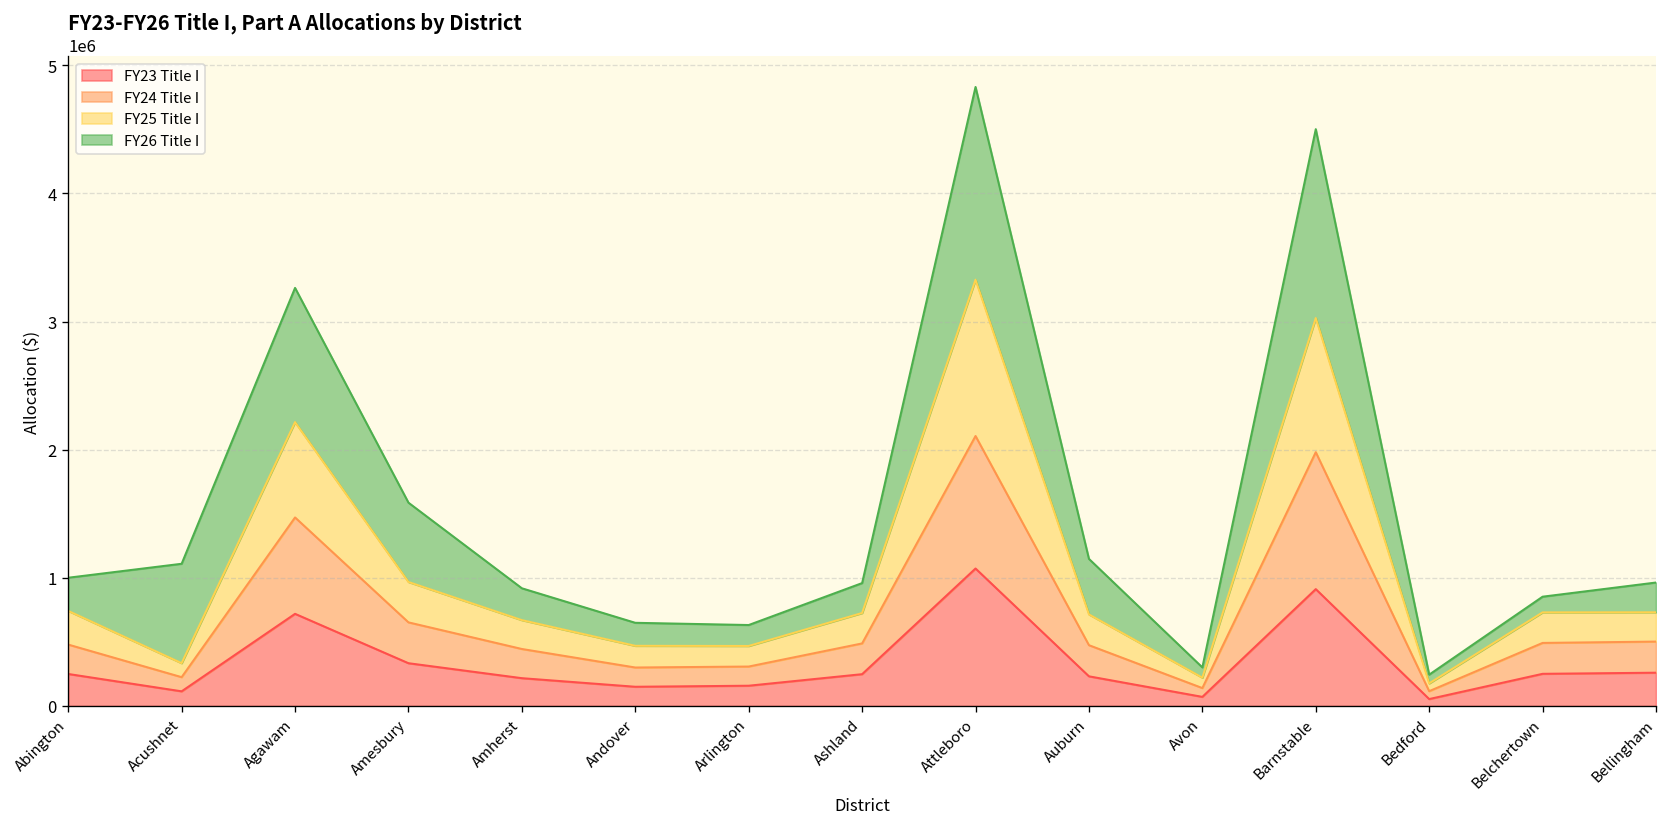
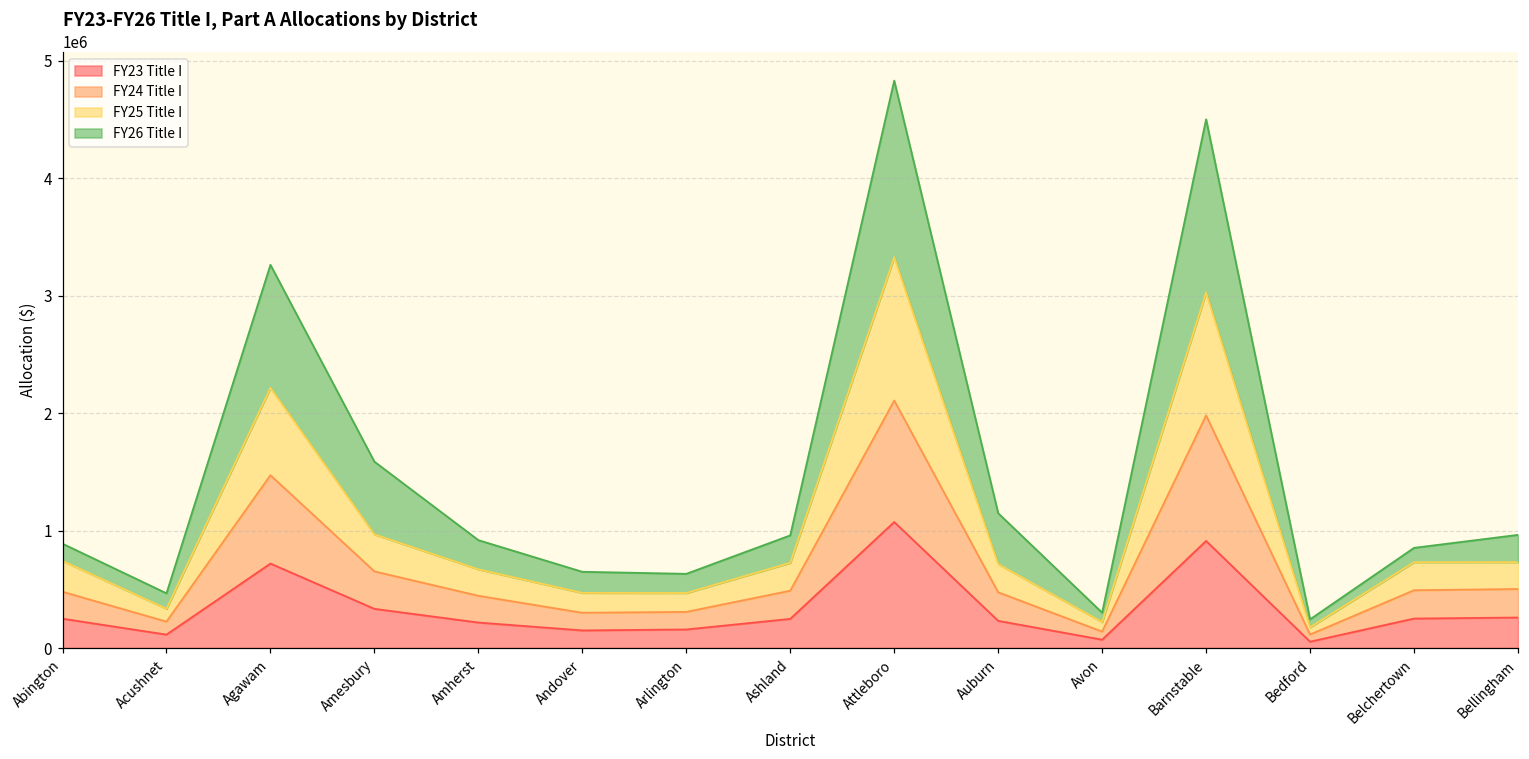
FY26 Title I, Abington: 260000 -> 150000
FY26 Title I, Acushnet: 780000 -> 130000
